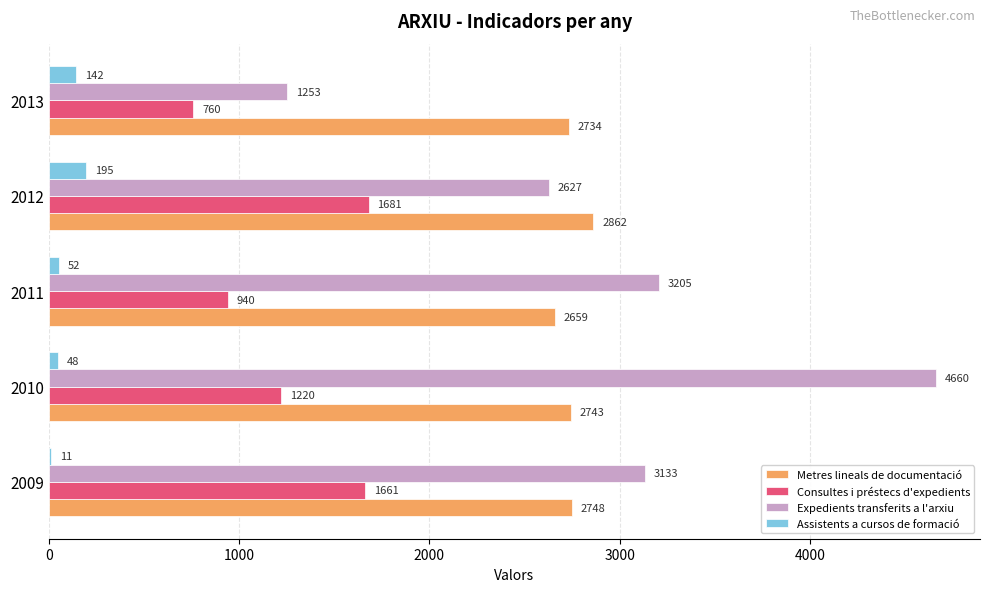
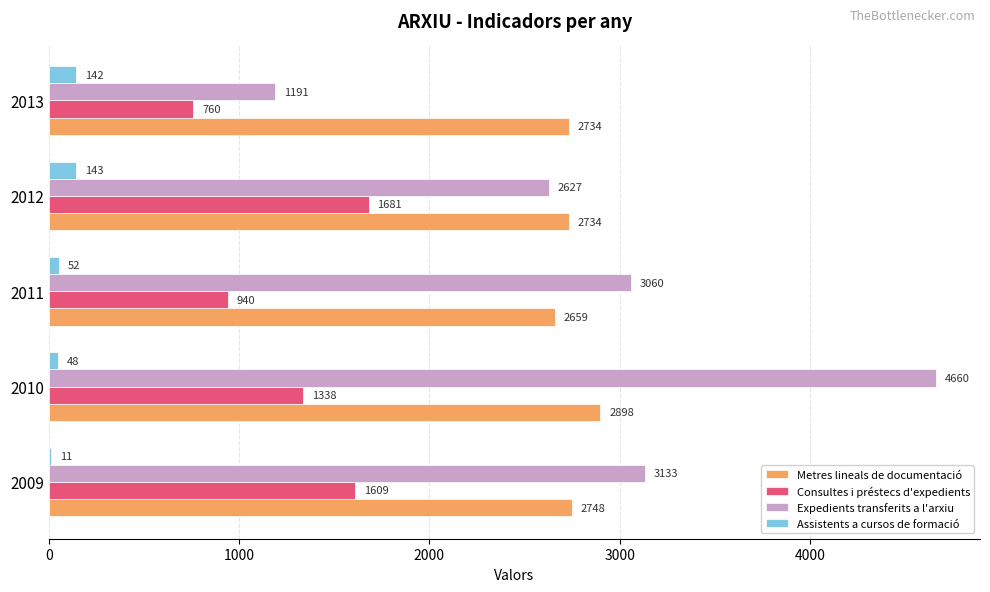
Expedients transferits a l'arxiu, 2013: 1253 -> 1191
Assistents a cursos de formació, 2012: 195 -> 143
Metres lineals de documentació, 2012: 2862 -> 2734
Expedients transferits a l'arxiu, 2011: 3205 -> 3060
Consultes i préstecs d'expedients, 2010: 1220 -> 1338
Metres lineals de documentació, 2010: 2743 -> 2898
Consultes i préstecs d'expedients, 2009: 1661 -> 1609
